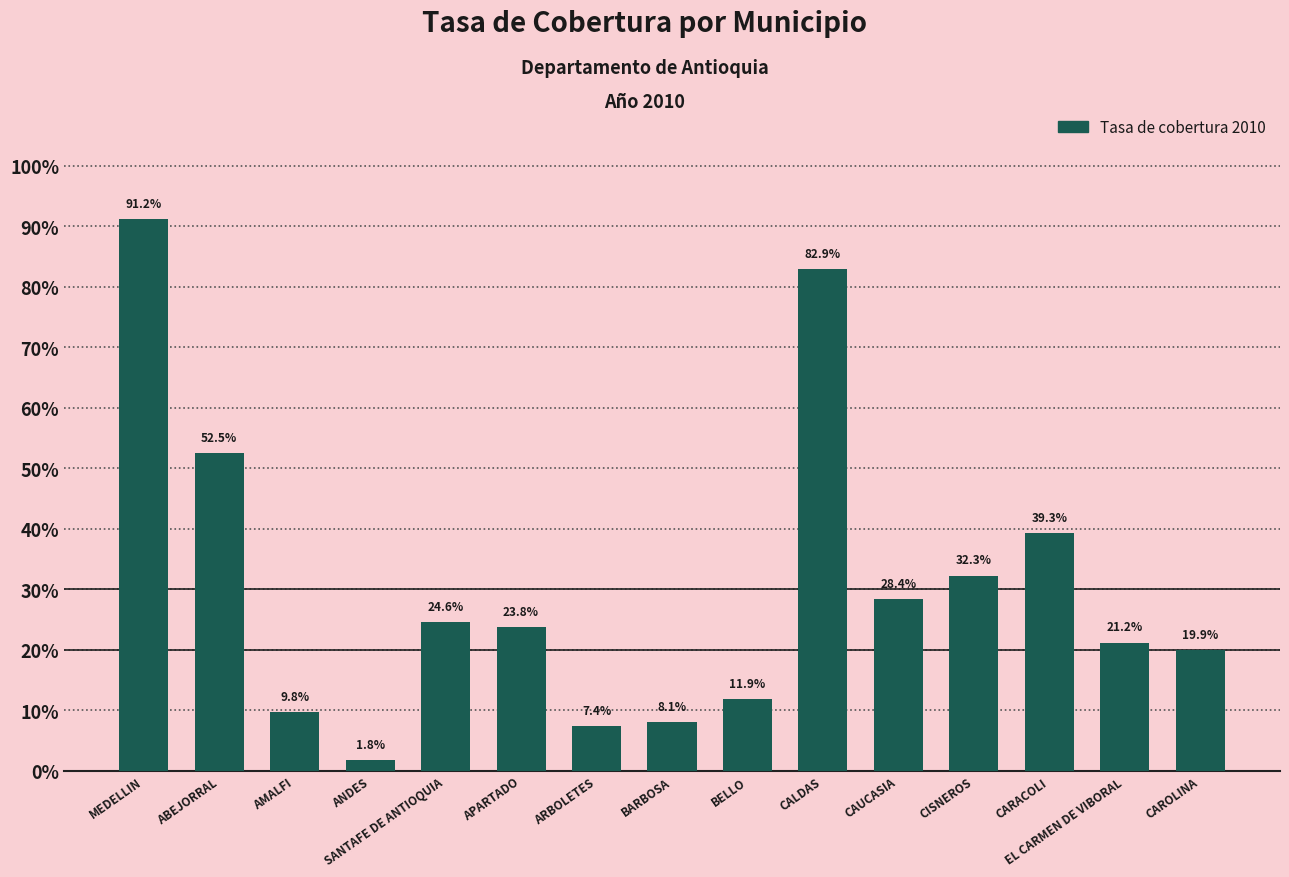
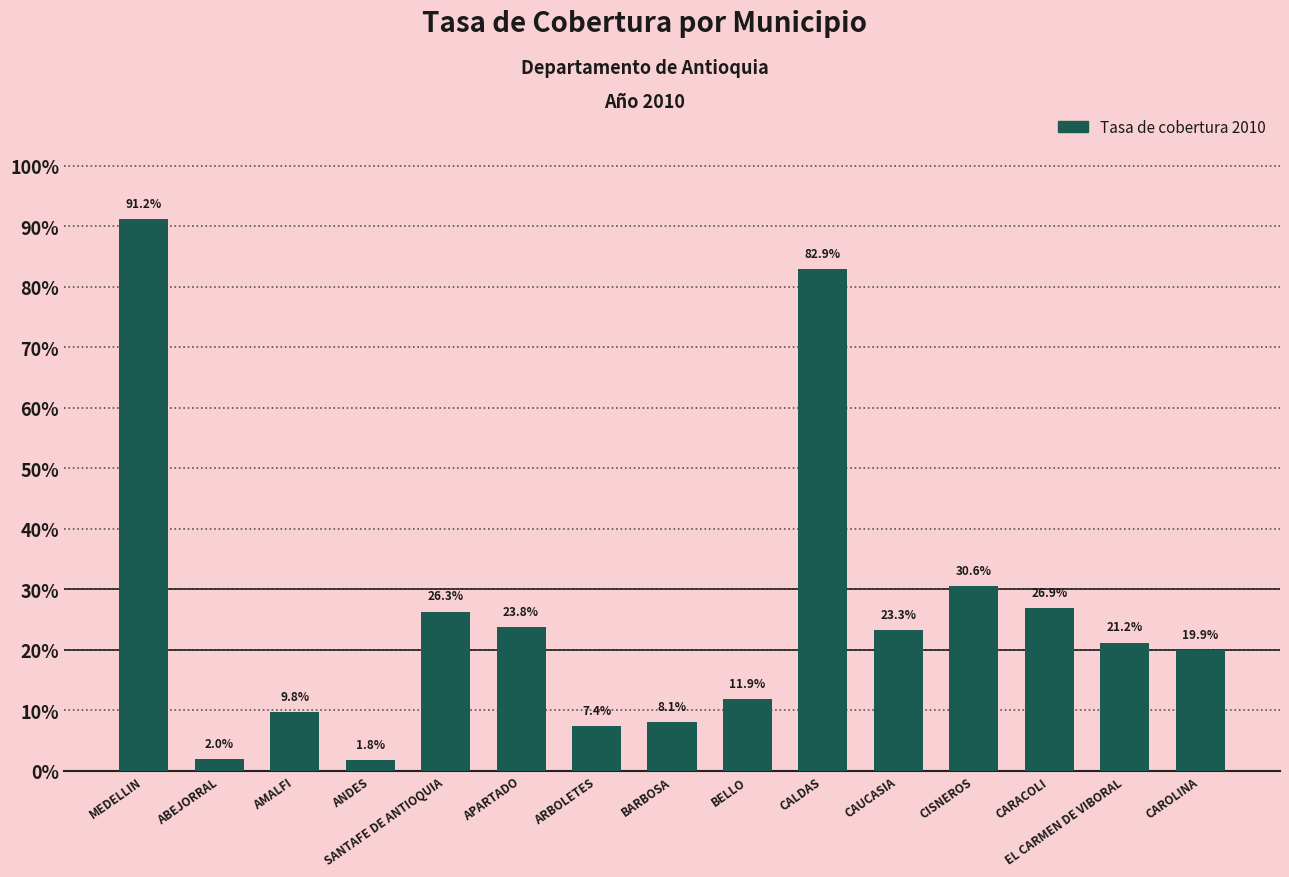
ABEJORRAL: 52.5% -> 2.0%
SANTAFE DE ANTIOQUIA: 24.6% -> 26.3%
CAUCASIA: 28.4% -> 23.3%
CISNEROS: 32.3% -> 30.6%
CARACOLI: 39.3% -> 26.9%
